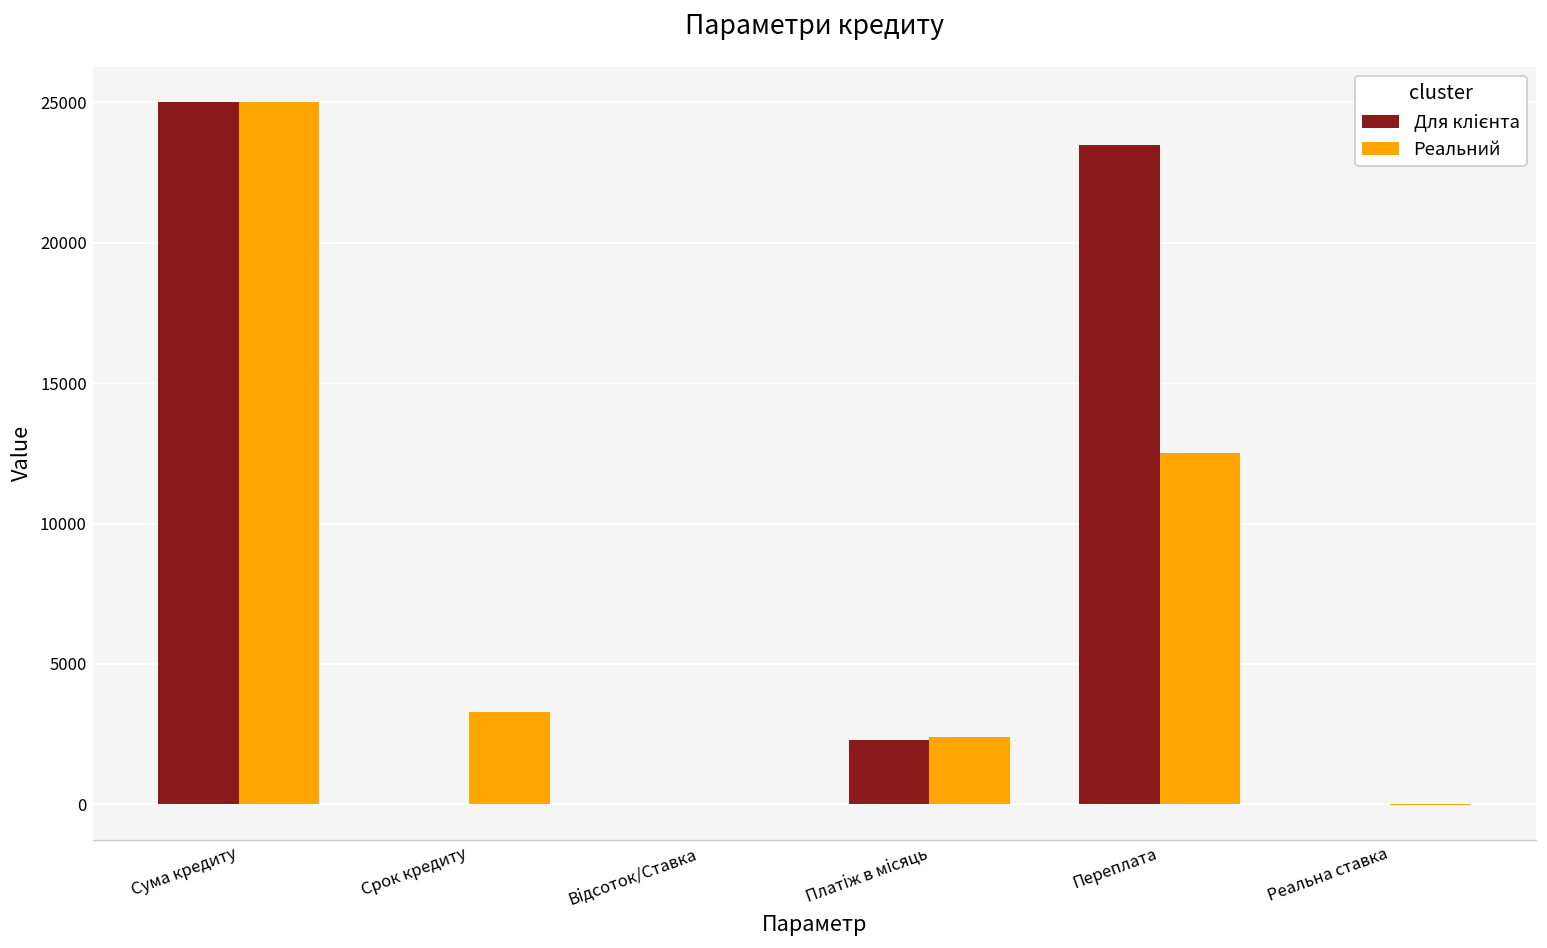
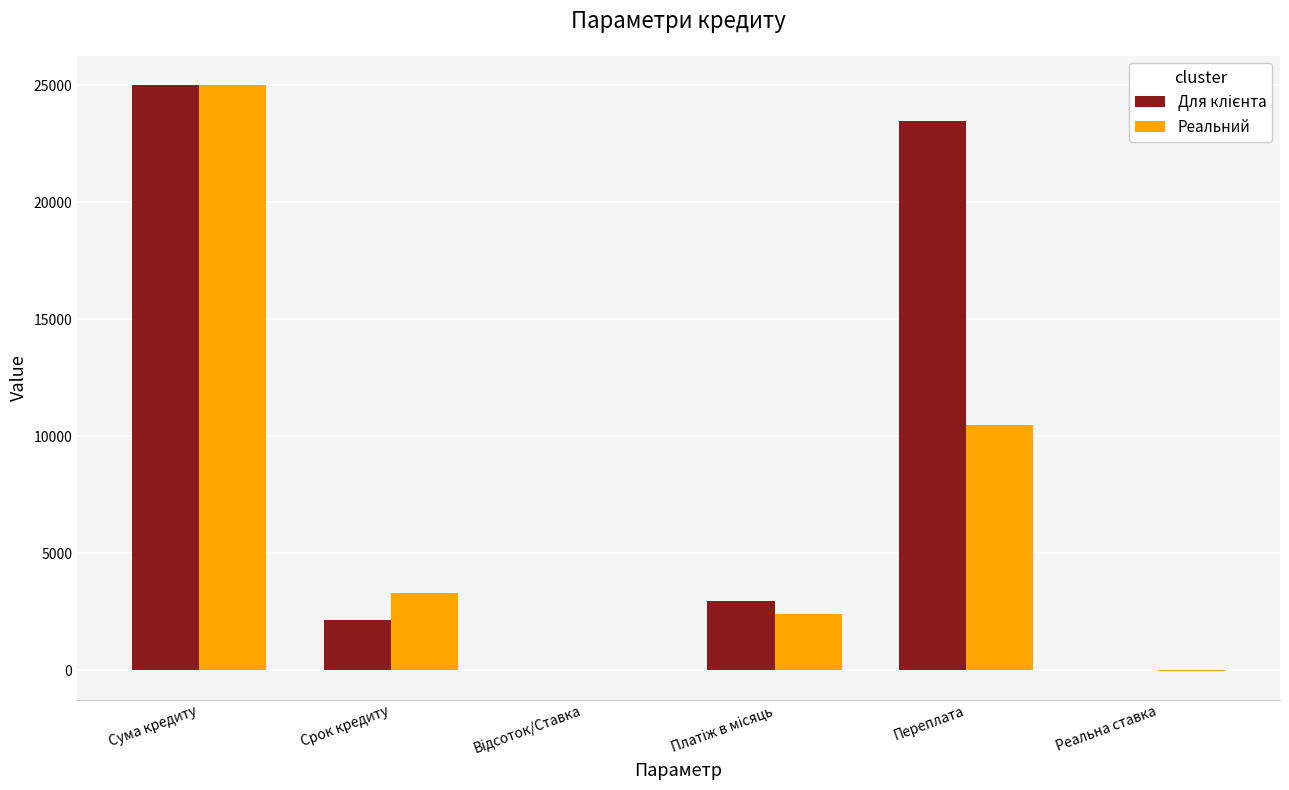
Для клієнта, Срок кредиту: 0 -> 2200
Для клієнта, Платіж в місяць: 2300 -> 3000
Реальний, Переплата: 12500 -> 10500
